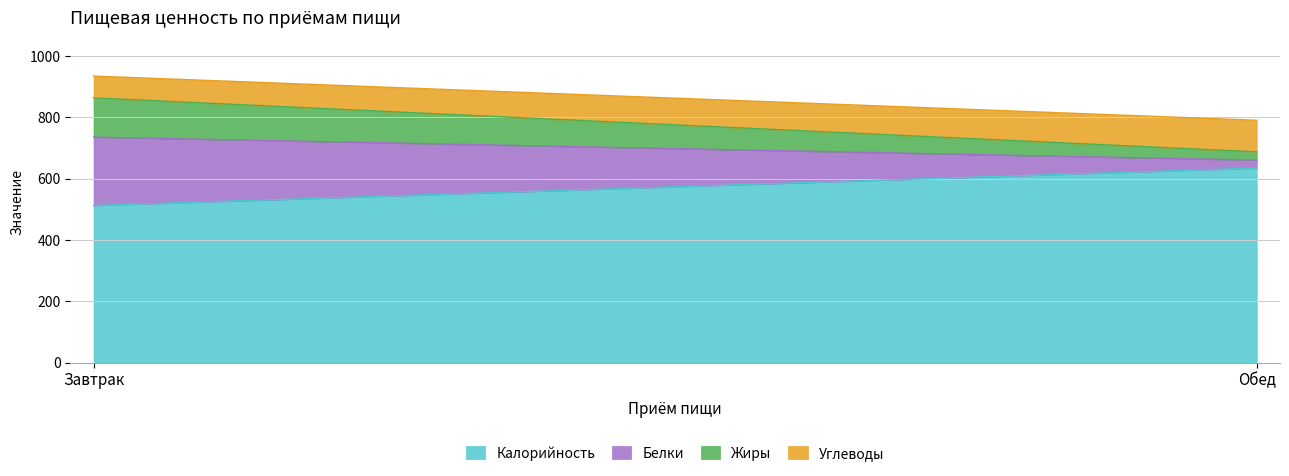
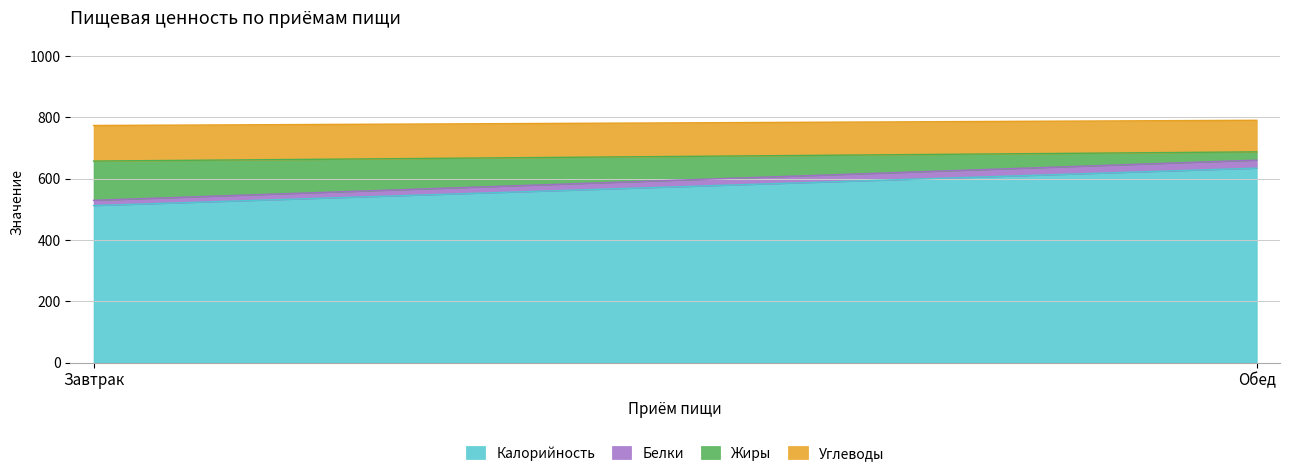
Белки, Завтрак: 220 -> 20
Углеводы, Завтрак: 70 -> 120
